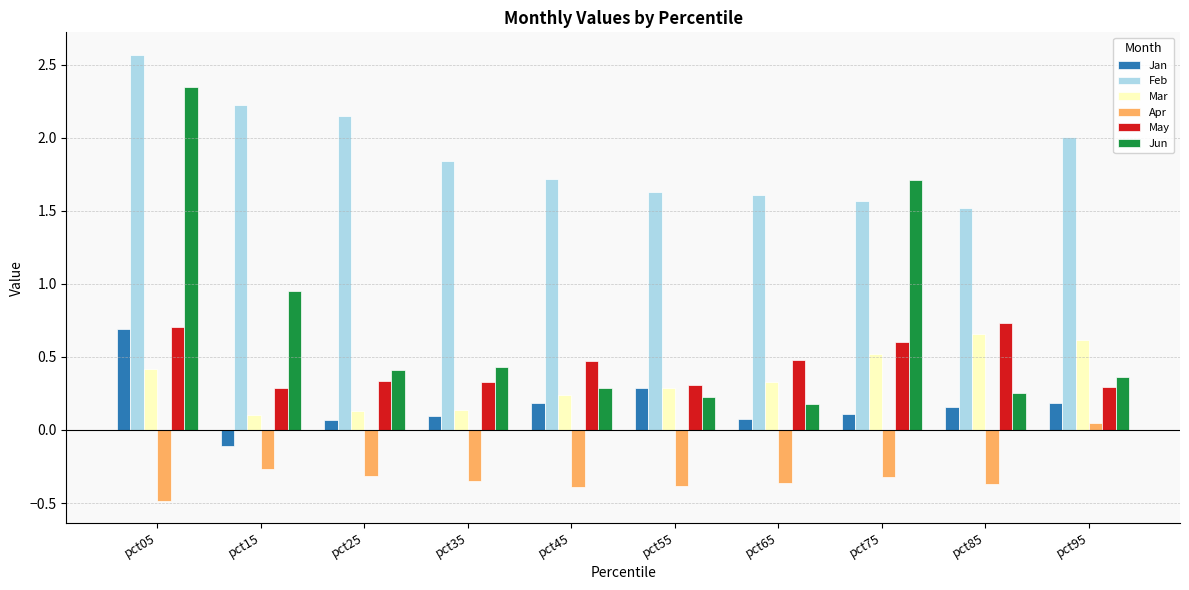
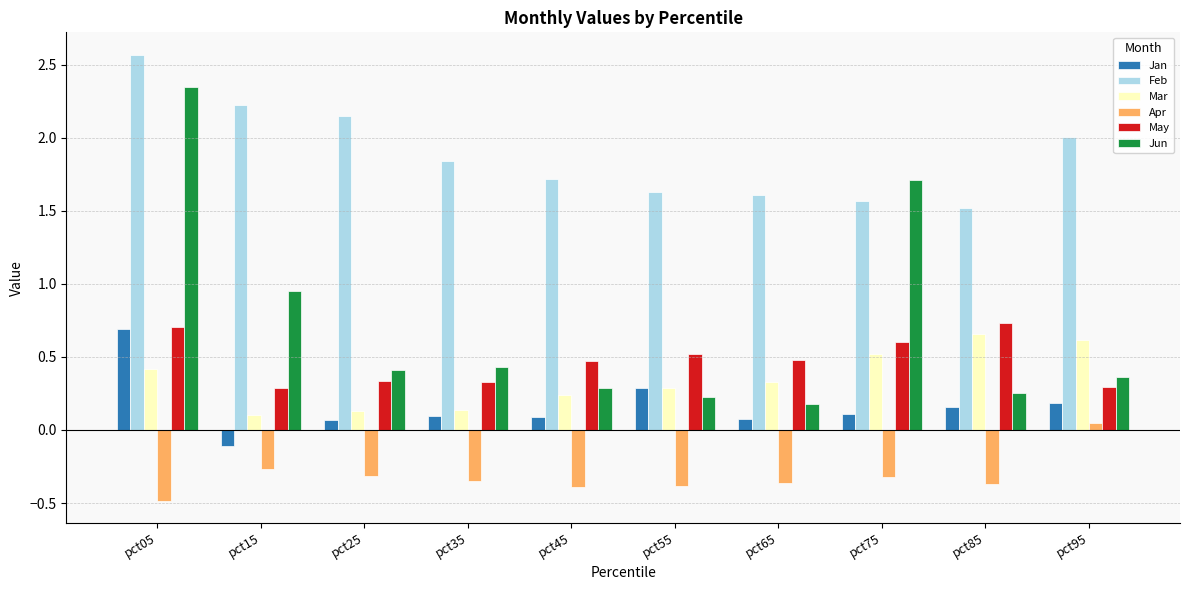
Jan, pct45: 0.18 -> 0.09
May, pct55: 0.31 -> 0.52
